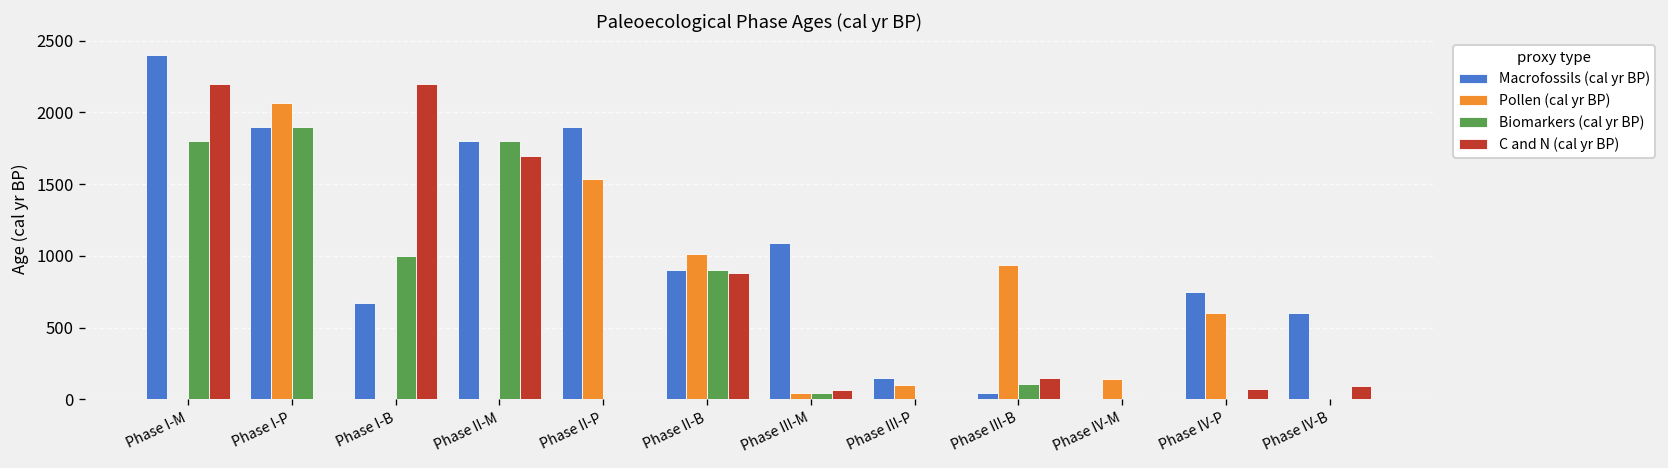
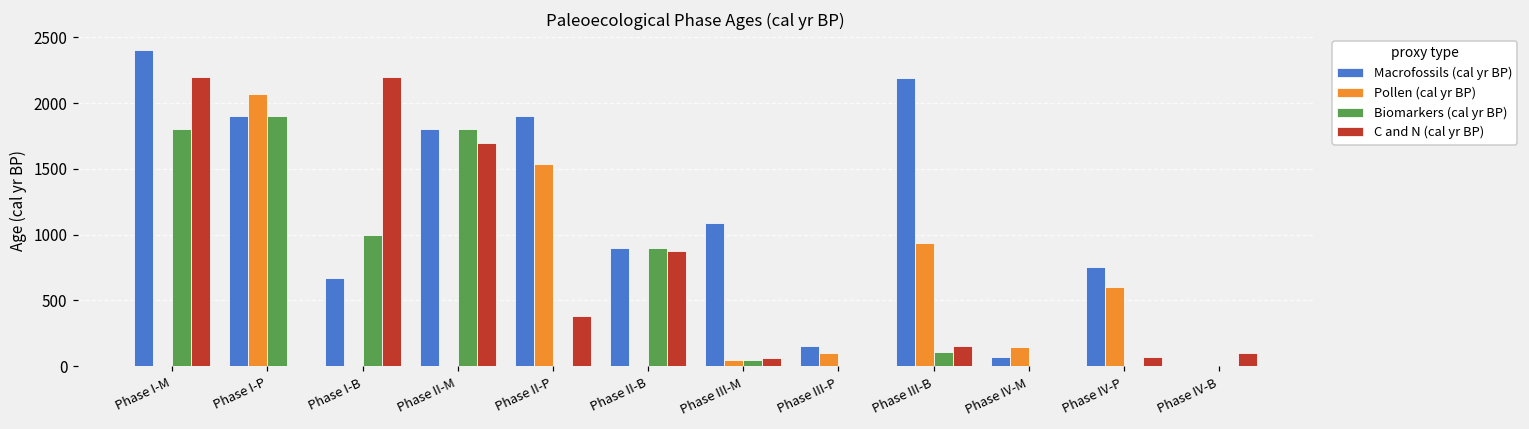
C and N (cal yr BP), Phase II-P: 0 -> 380
Pollen (cal yr BP), Phase II-B: 1010 -> 0
Macrofossils (cal yr BP), Phase III-B: 50 -> 2190
Macrofossils (cal yr BP), Phase IV-M: 0 -> 70
Macrofossils (cal yr BP), Phase IV-B: 610 -> 0
